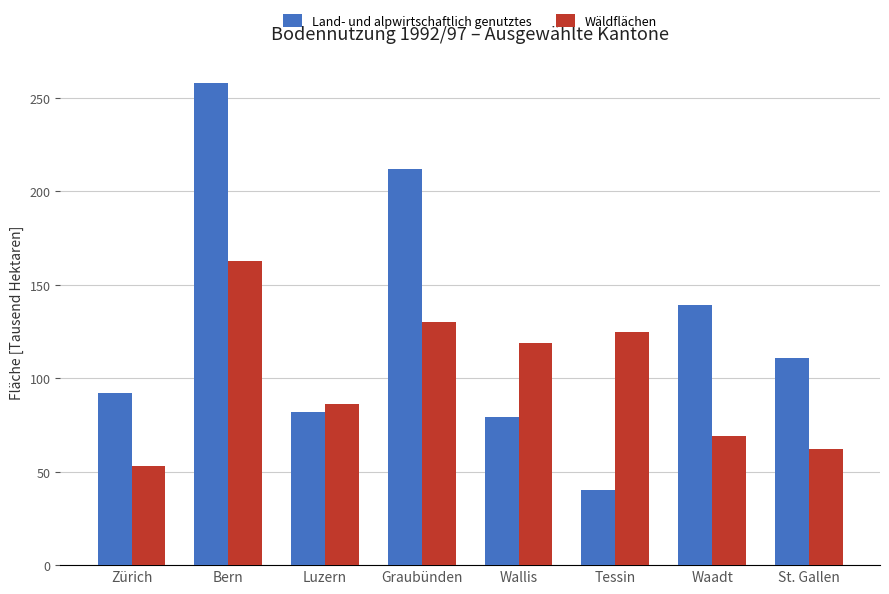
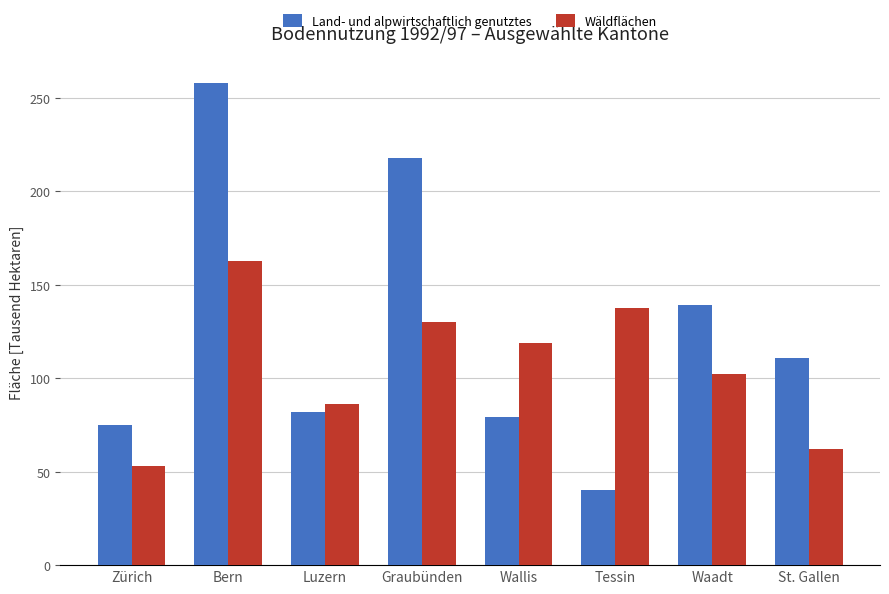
Land- und alpwirtschaftlich genutztes, Zürich: 92 -> 75
Land- und alpwirtschaftlich genutztes, Graubünden: 212 -> 218
Wäldflächen, Tessin: 125 -> 137
Wäldflächen, Waadt: 69 -> 102
